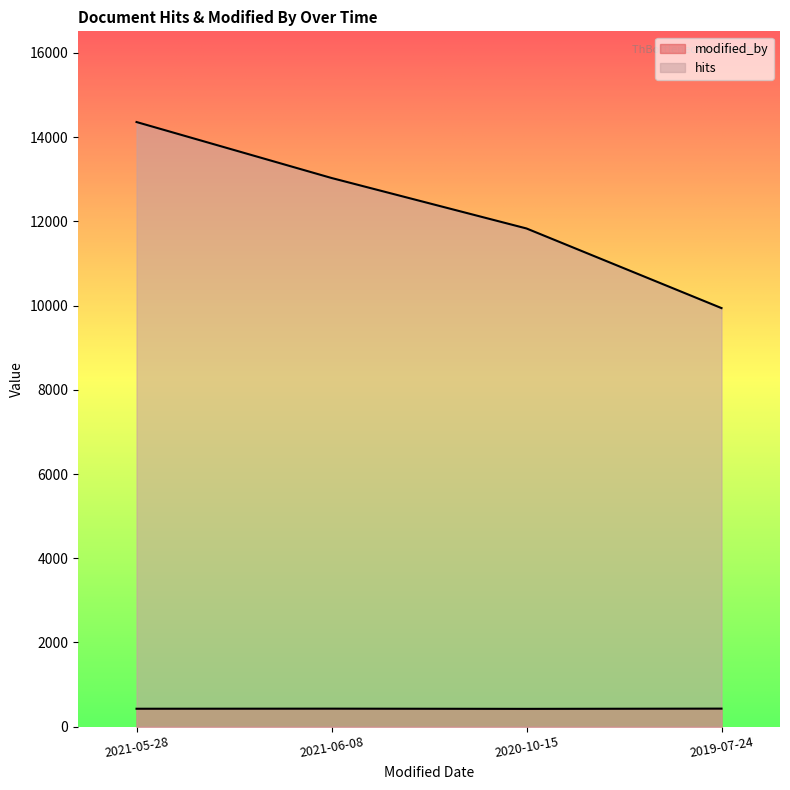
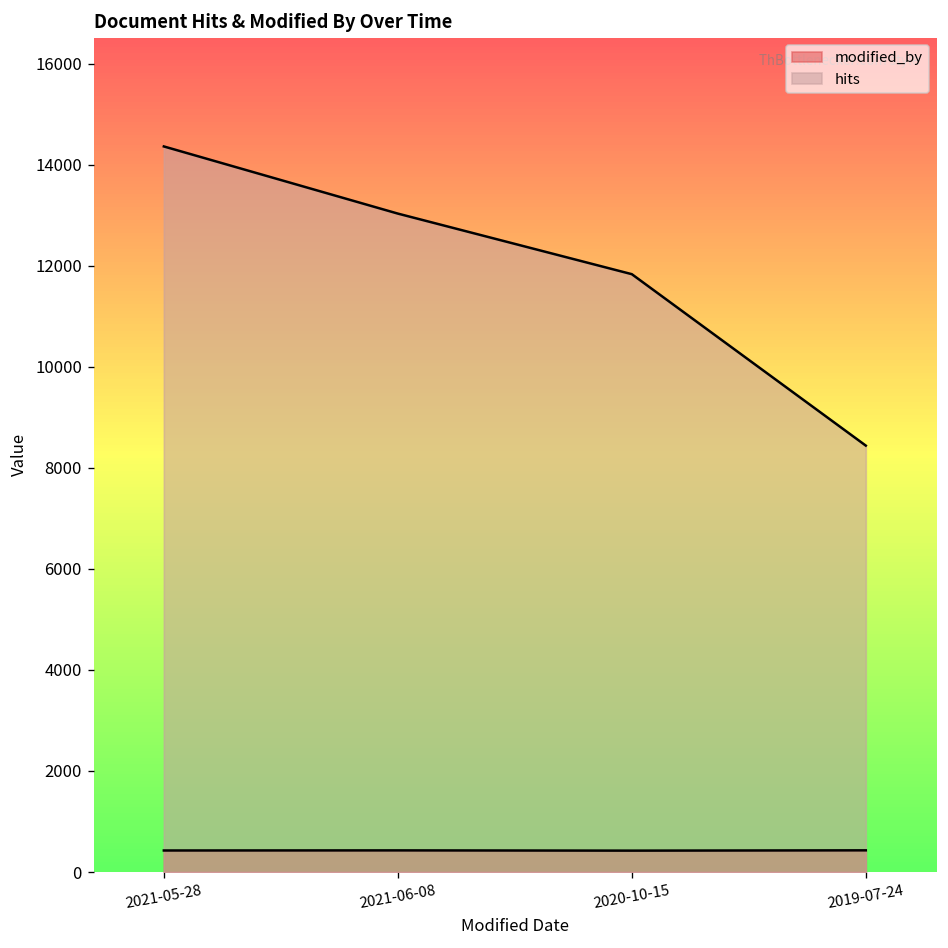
hits, 2019-07-24: 9900 -> 8400
